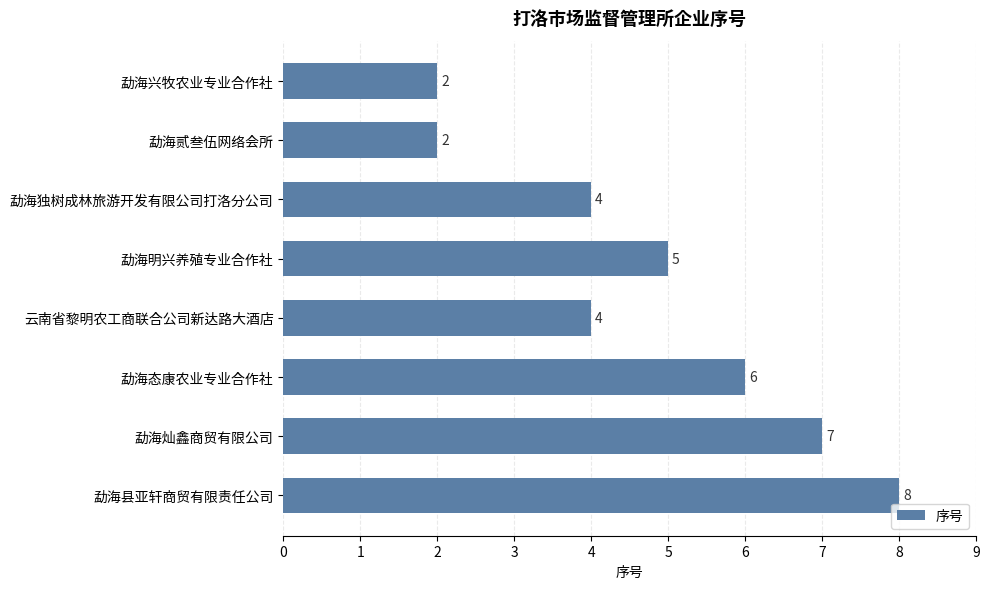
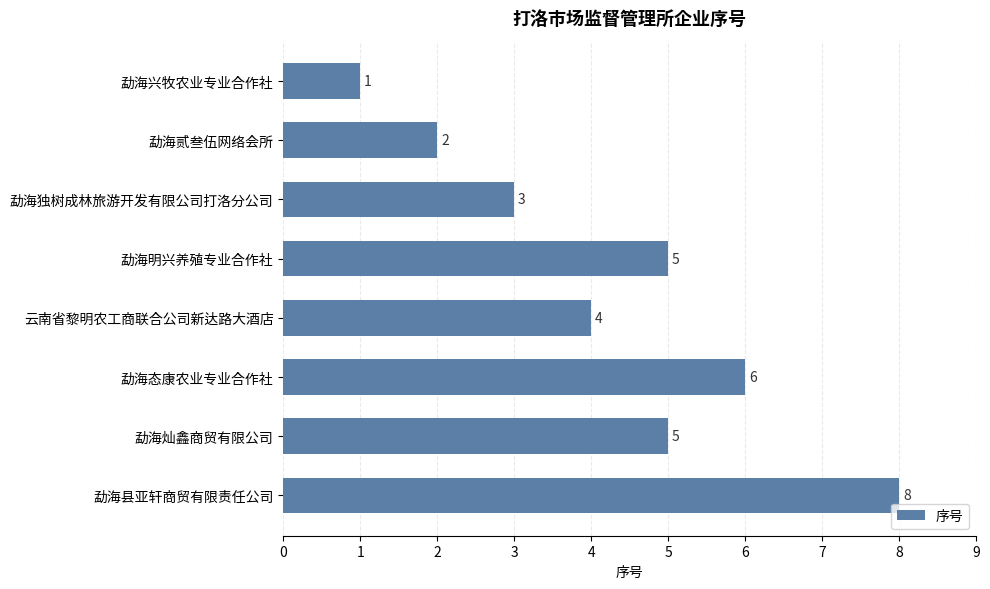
勐海兴牧农业专业合作社: 2 -> 1
勐海独树成林旅游开发有限公司打洛分公司: 4 -> 3
勐海灿鑫商贸有限公司: 7 -> 5
